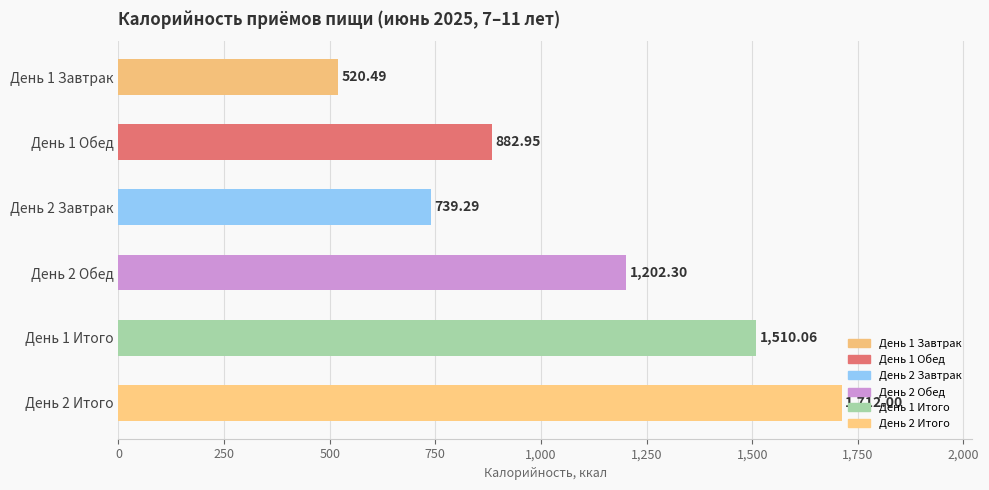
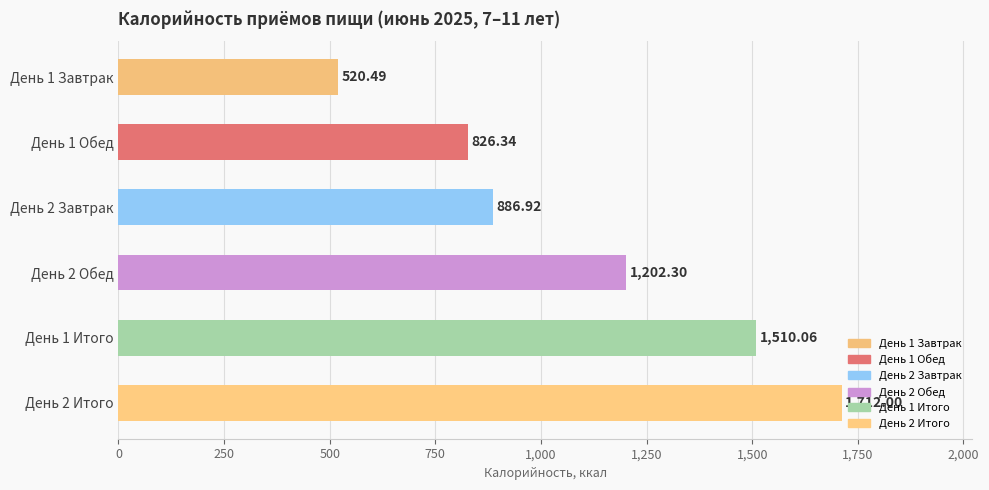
День 1 Обед: 882.95 -> 826.34
День 2 Завтрак: 739.29 -> 886.92
